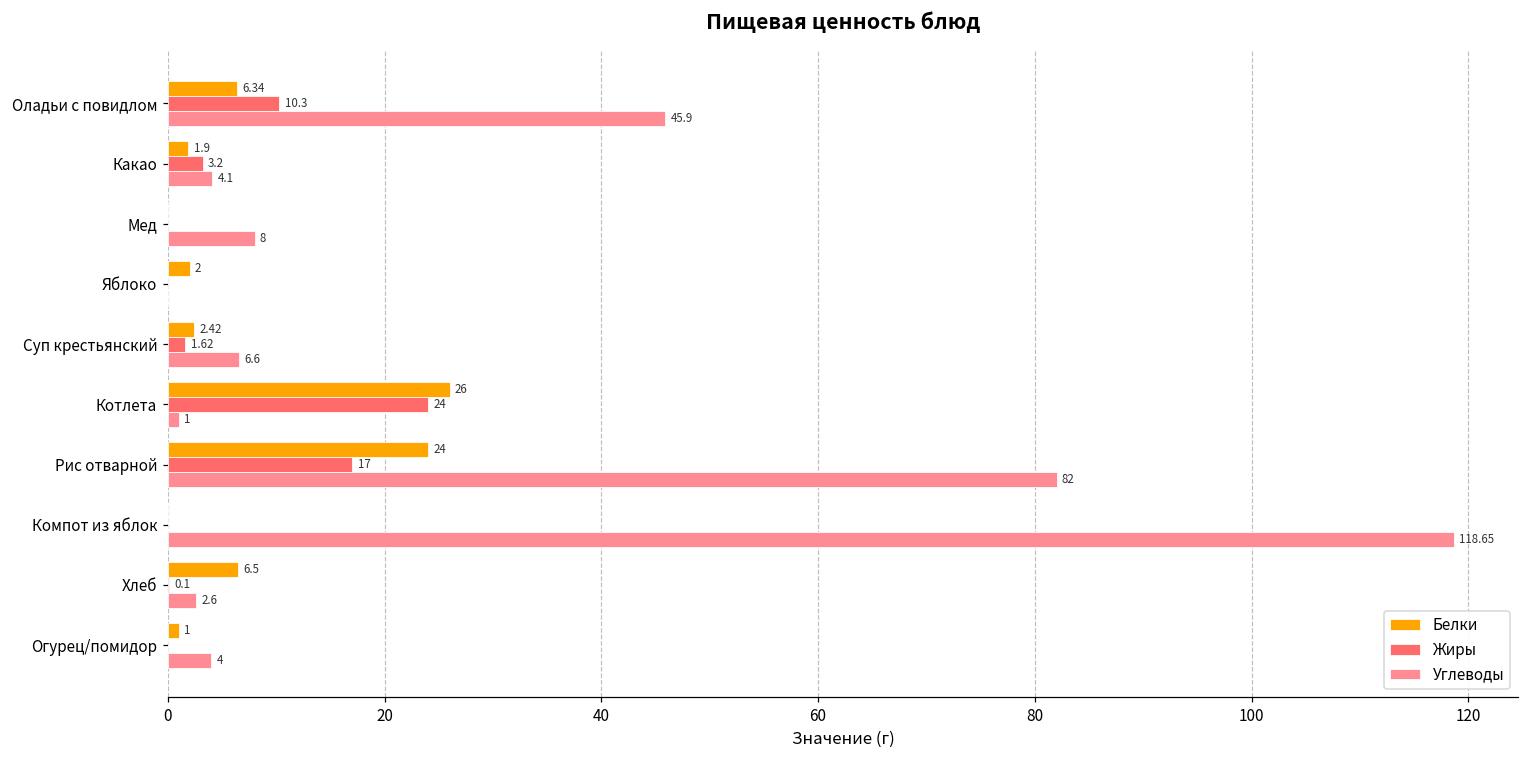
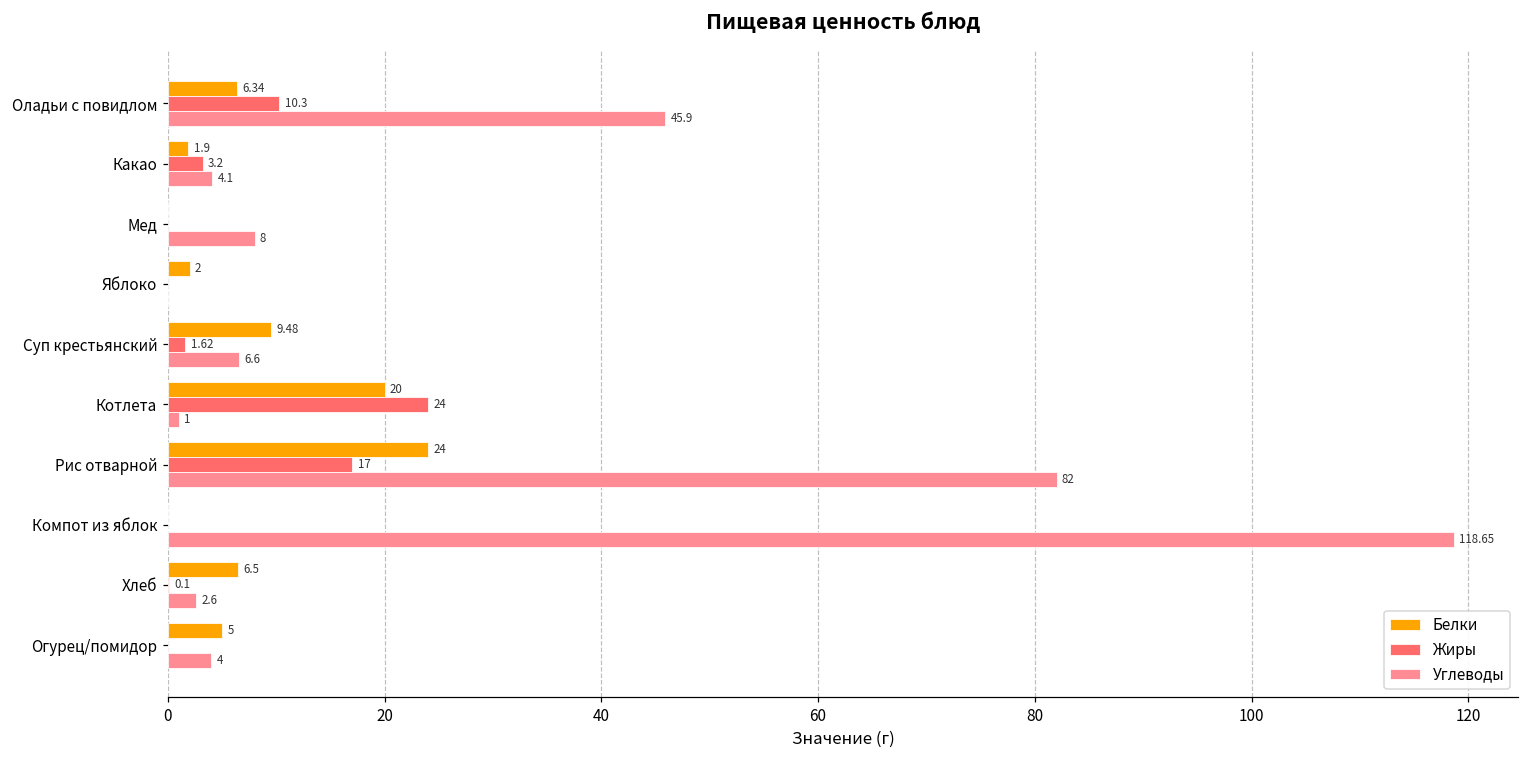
Белки, Суп крестьянский: 2.42 -> 9.48
Белки, Котлета: 26 -> 20
Белки, Огурец/помидор: 1 -> 5
